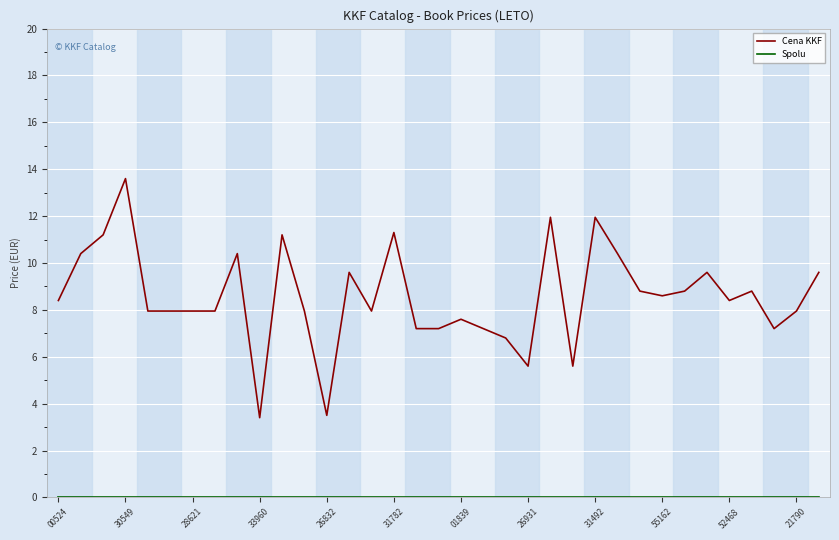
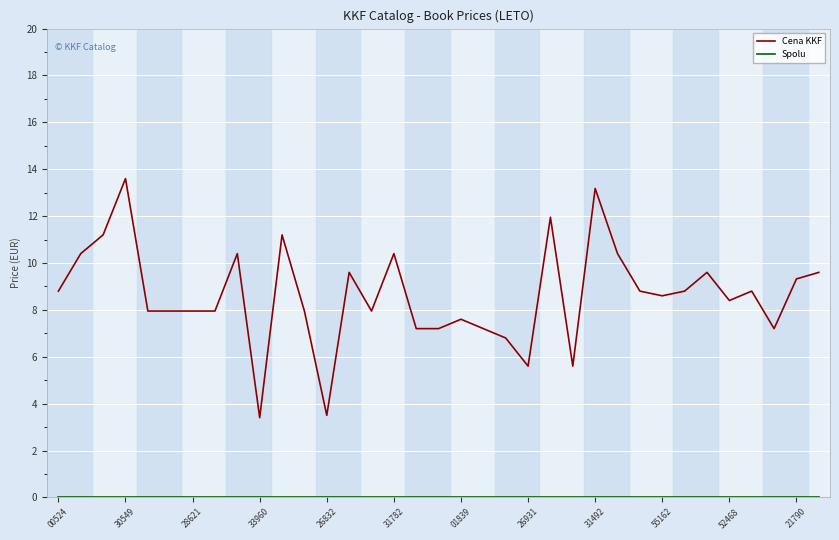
Cena KKF, 00524: 8.4 -> 8.8
Cena KKF, 31782: 11.3 -> 10.4
Cena KKF, 31492: 12.0 -> 13.2
Cena KKF, 21790: 8.0 -> 9.3
